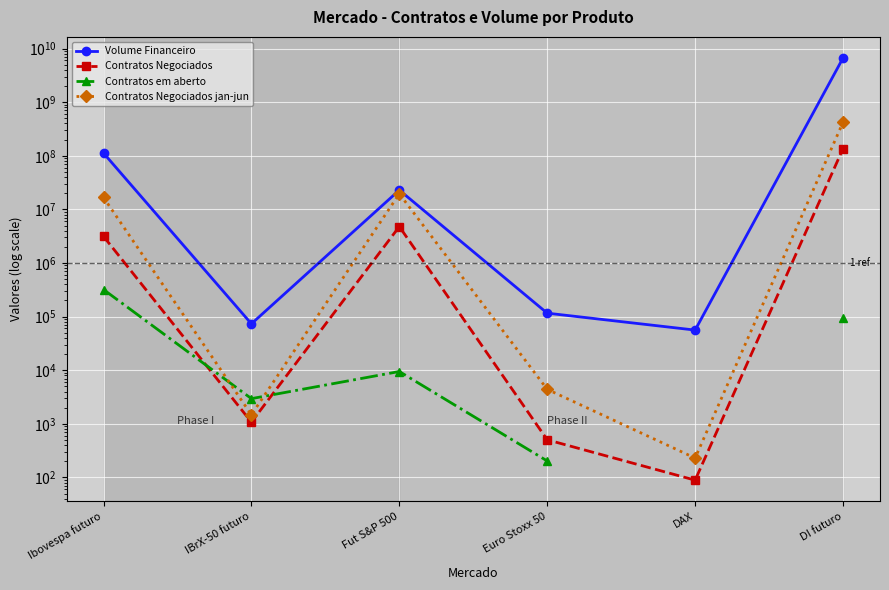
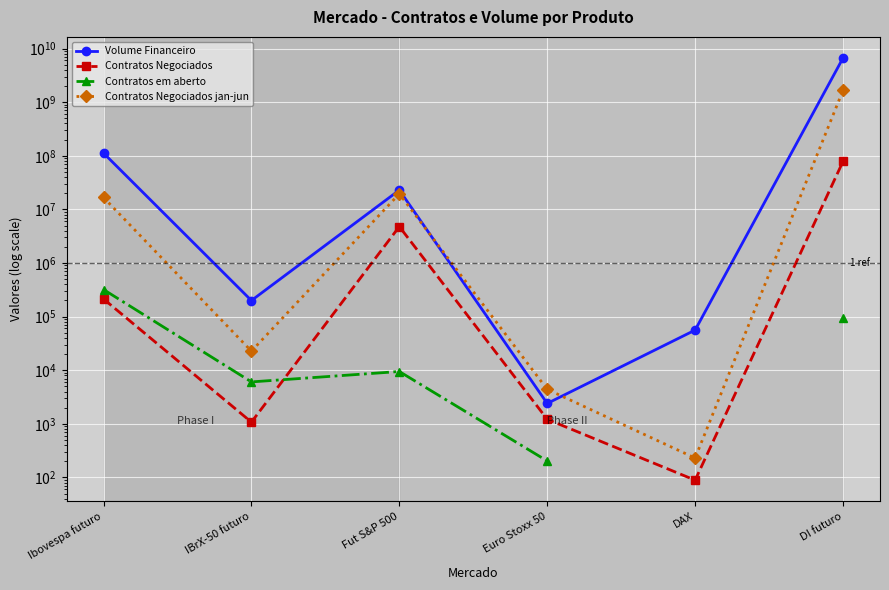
Contratos Negociados, Ibovespa futuro: 3000000 -> 210000
Volume Financeiro, IBrX-50 futuro: 70000 -> 200000
Contratos em aberto, IBrX-50 futuro: 3000 -> 6000
Contratos Negociados jan-jun, IBrX-50 futuro: 1500 -> 23000
Volume Financeiro, Euro Stoxx 50: 120000 -> 2000
Contratos Negociados, Euro Stoxx 50: 500 -> 1200
Contratos Negociados, DI futuro: 140000000 -> 80000000
Contratos Negociados jan-jun, DI futuro: 400000000 -> 1700000000
